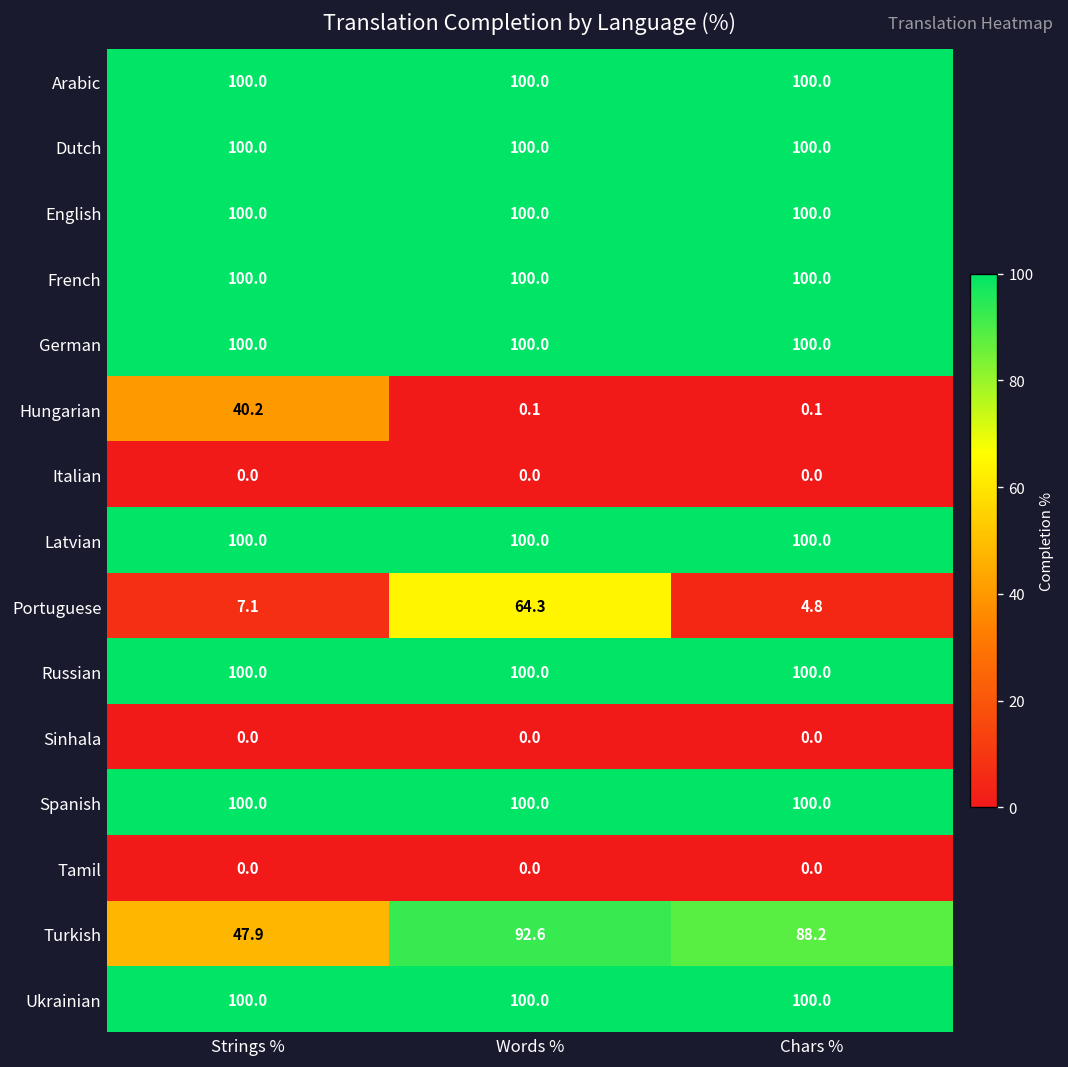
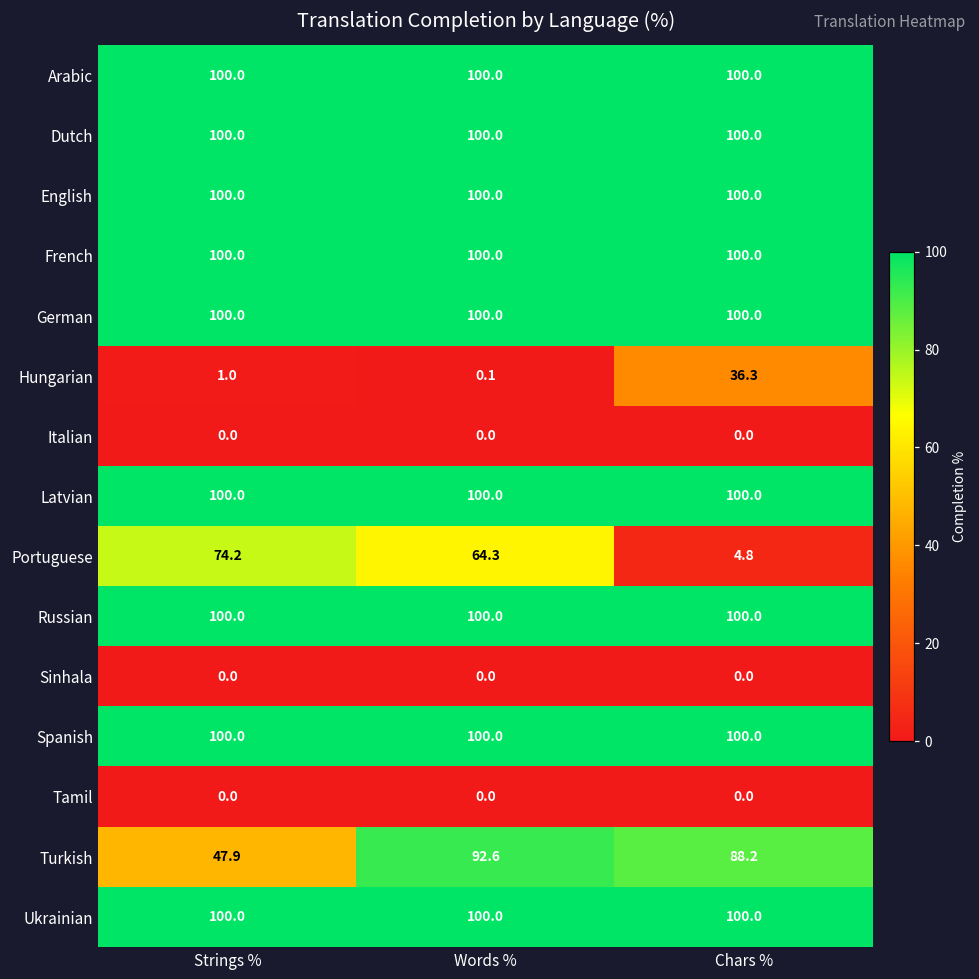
Hungarian, Strings %: 40.2 -> 1.0
Hungarian, Chars %: 0.1 -> 36.3
Portuguese, Strings %: 7.1 -> 74.2
